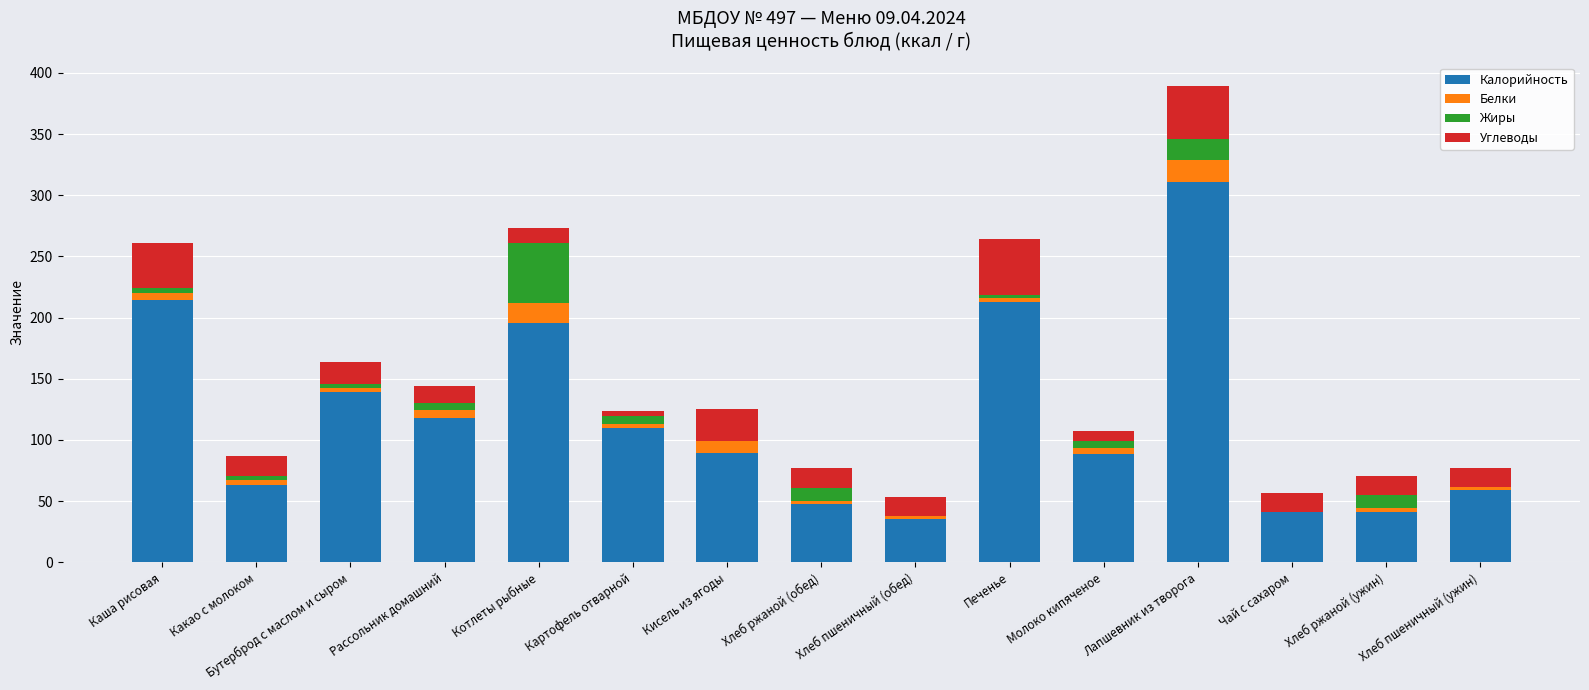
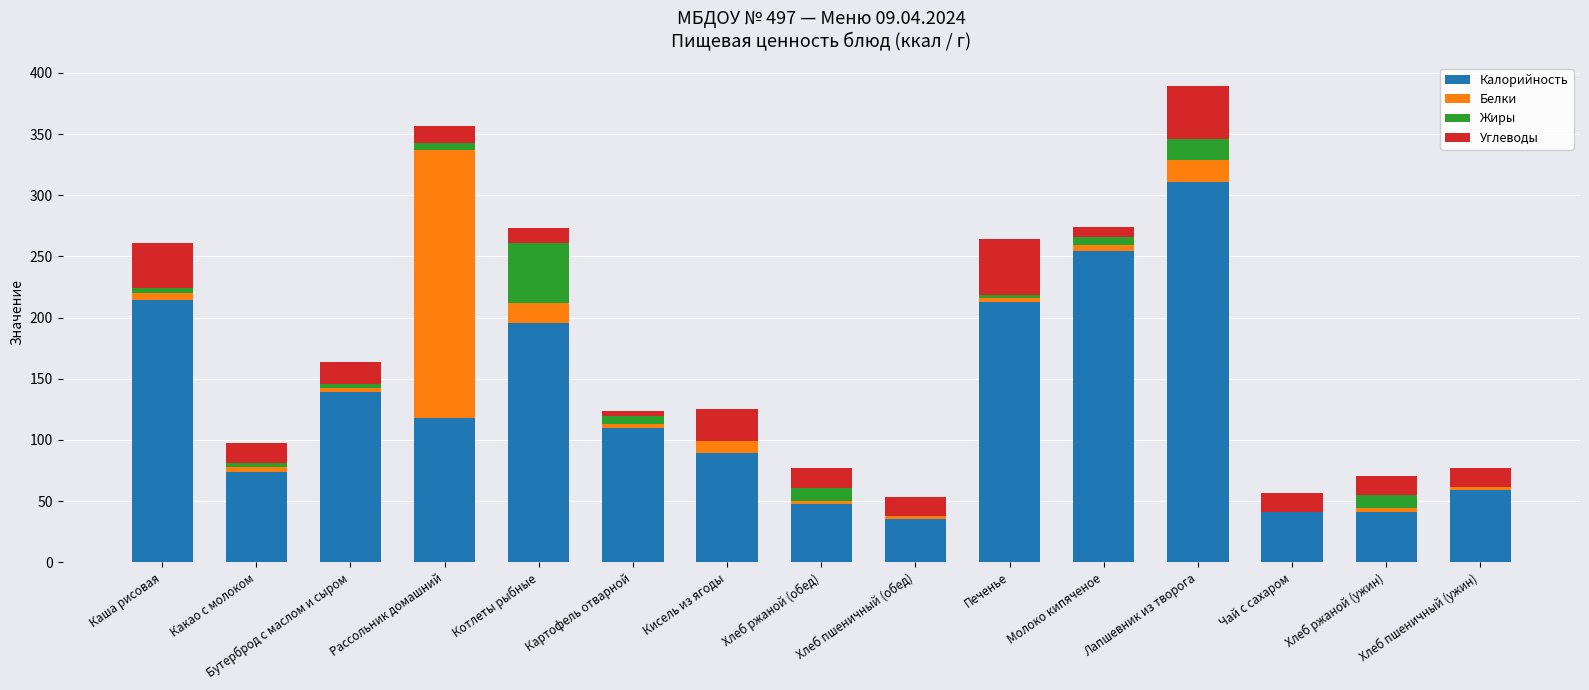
Калорийность, Какао с молоком: 63 -> 74
Белки, Рассольник домашний: 7 -> 219
Калорийность, Молоко кипяченое: 88 -> 255
